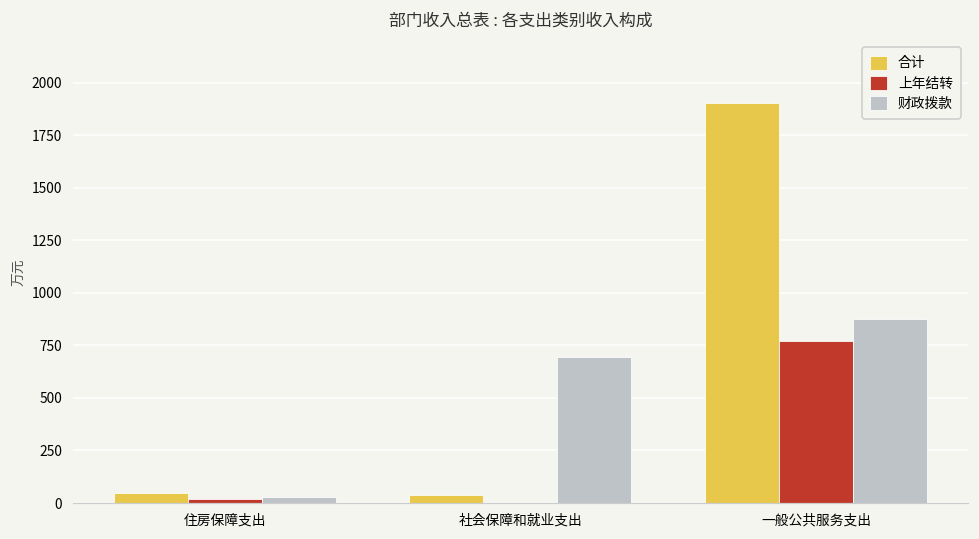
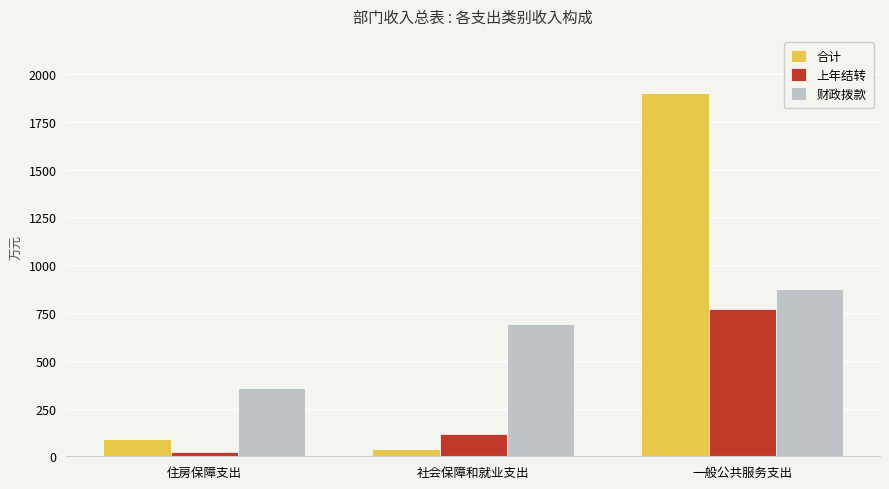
合计, 住房保障支出: 50 -> 90
财政拨款, 住房保障支出: 30 -> 360
上年结转, 社会保障和就业支出: 0 -> 120
